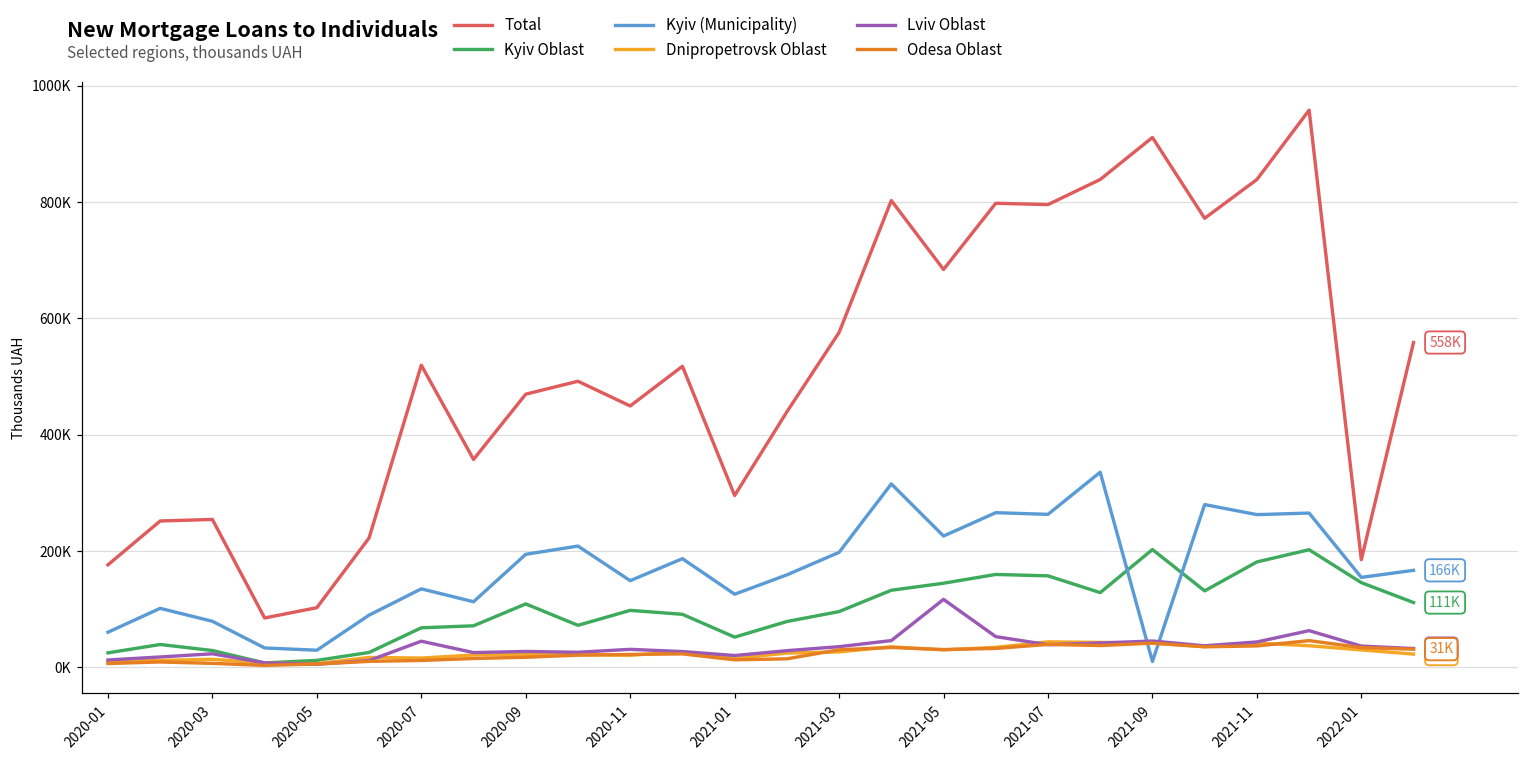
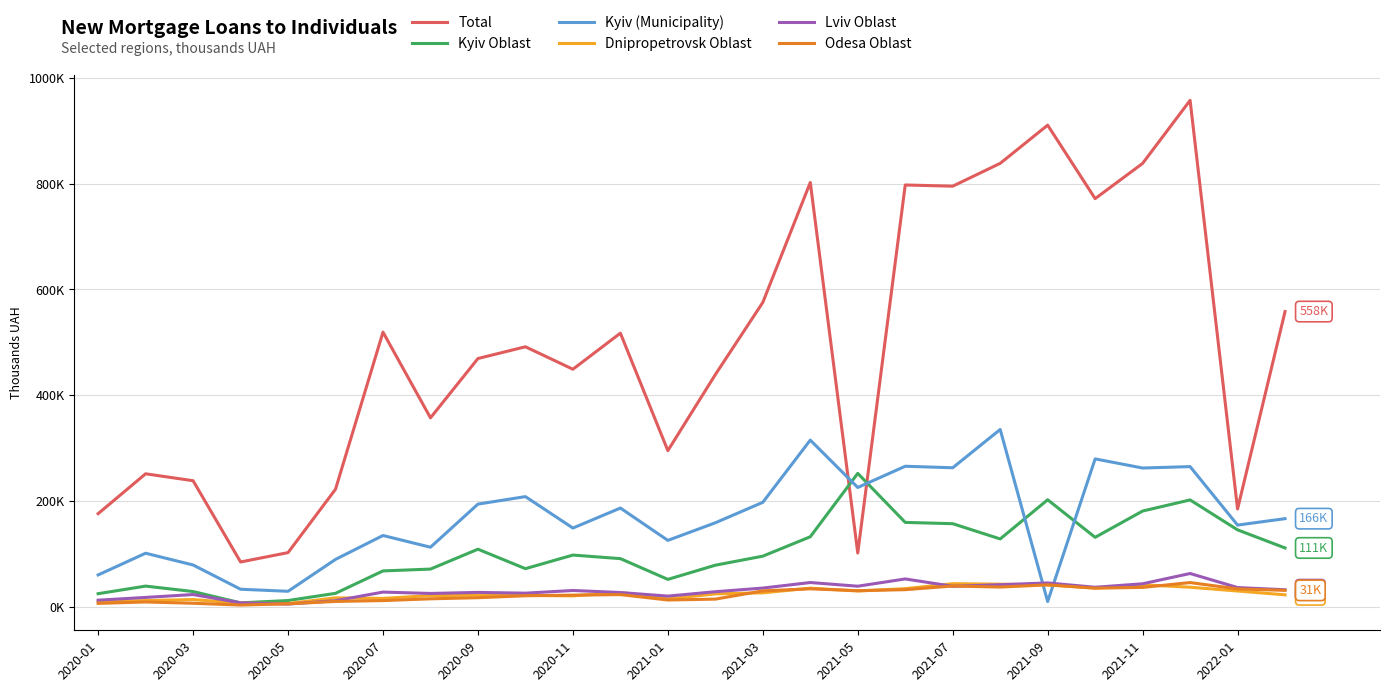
Total, 2020-03: 250000 -> 240000
Lviv Oblast, 2020-07: 40000 -> 30000
Total, 2021-05: 680000 -> 100000
Kyiv Oblast, 2021-05: 140000 -> 250000
Lviv Oblast, 2021-05: 120000 -> 40000
